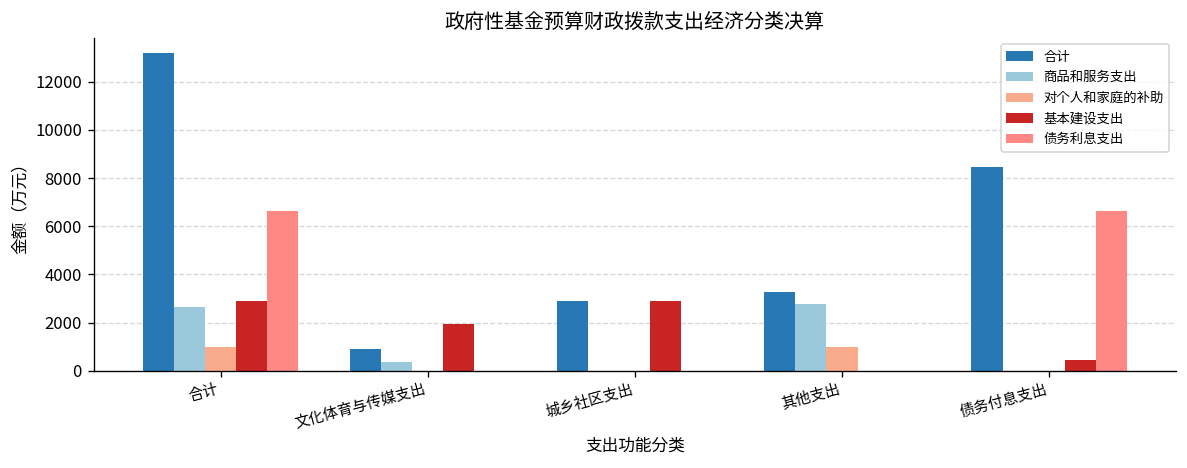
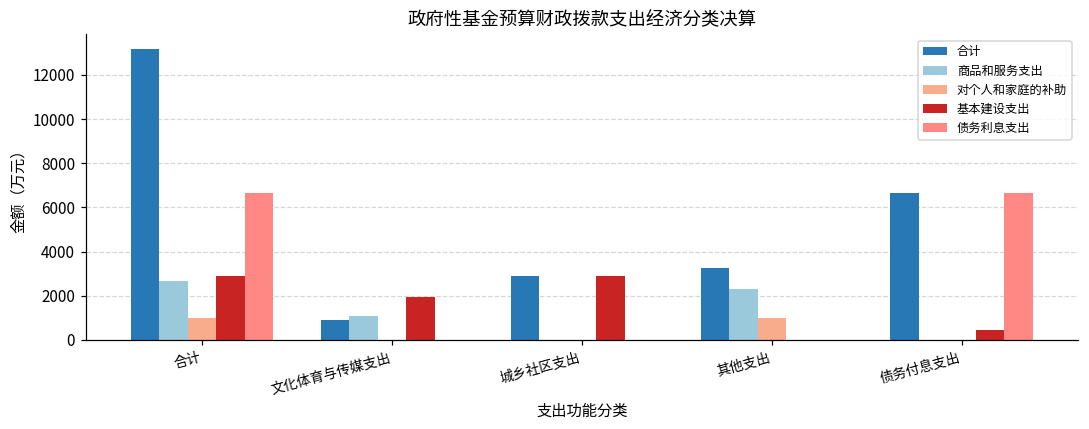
商品和服务支出, 文化体育与传媒支出: 400 -> 1100
商品和服务支出, 其他支出: 2800 -> 2300
合计, 债务付息支出: 8400 -> 6600
